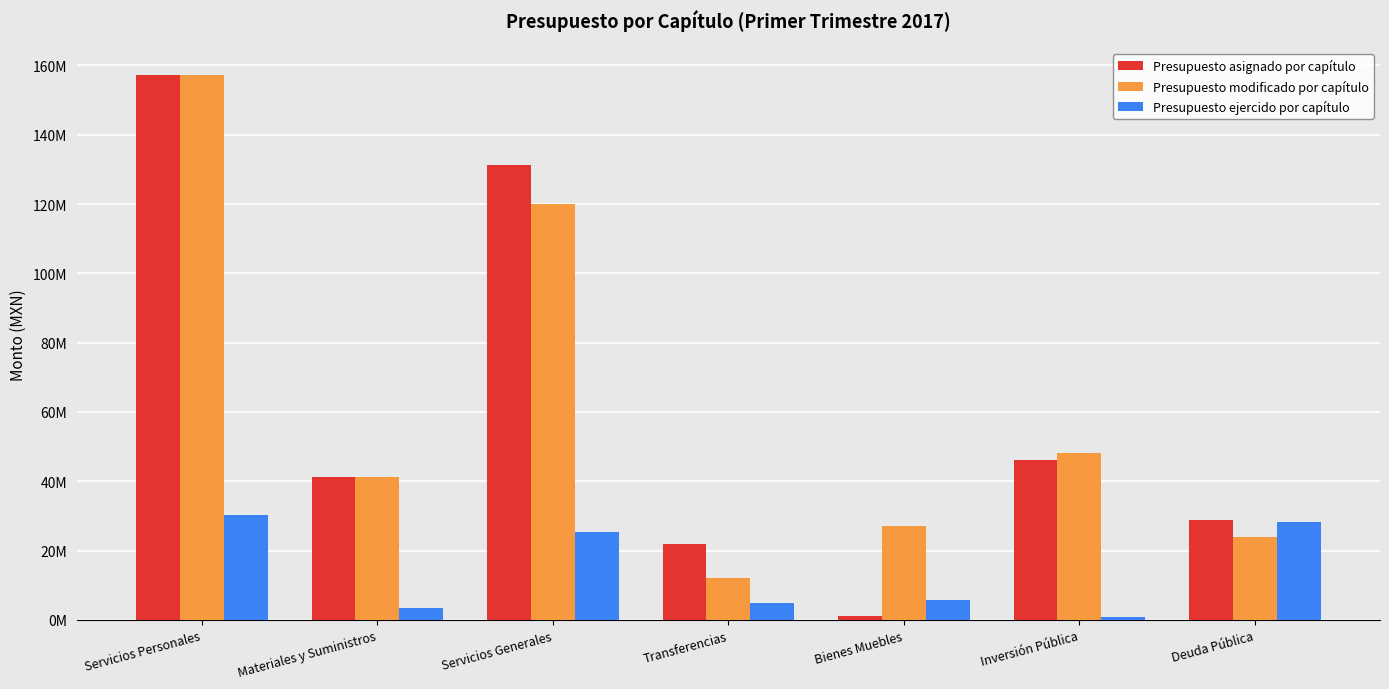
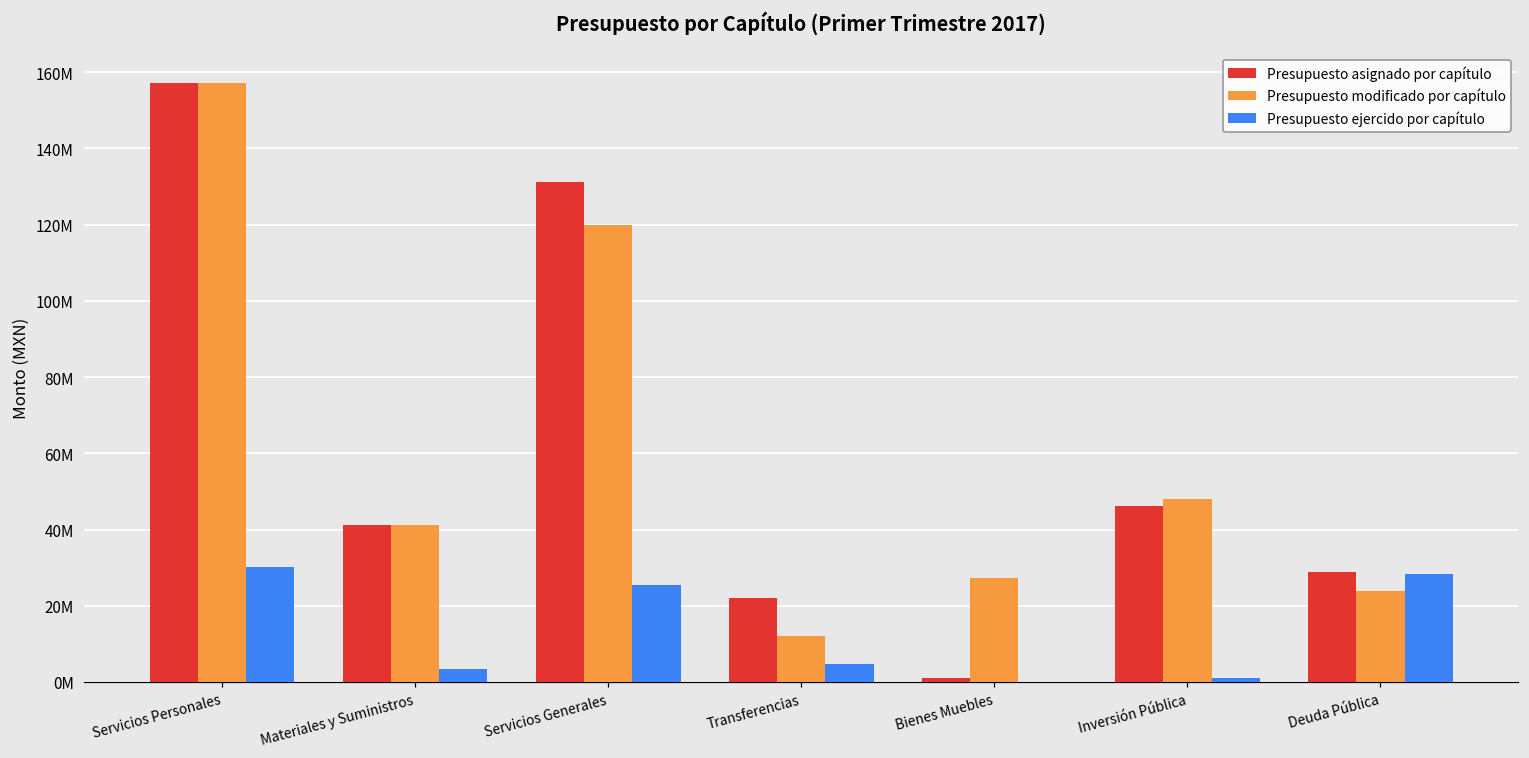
Presupuesto ejercido por capítulo, Bienes Muebles: 6000000 -> 0
